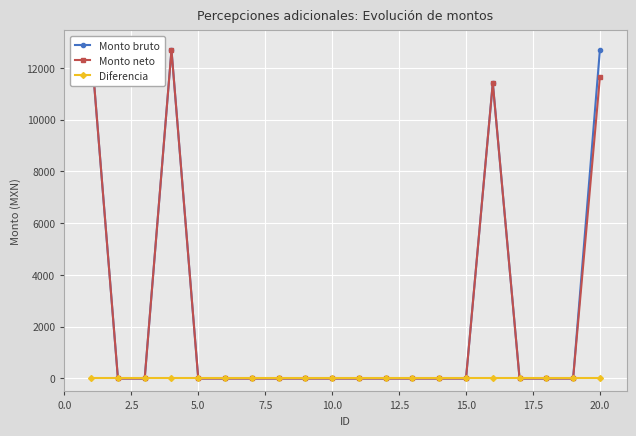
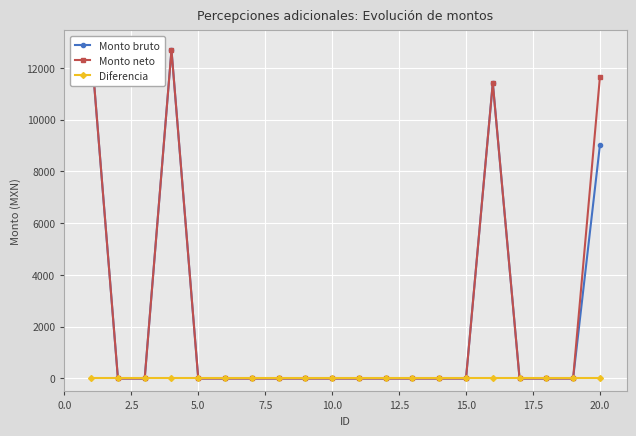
Monto bruto, 20.0: 12700 -> 9000
